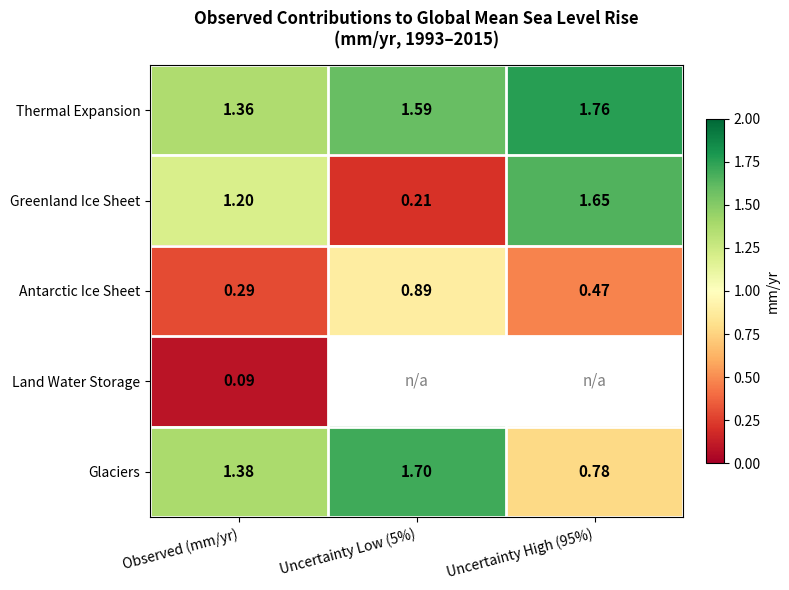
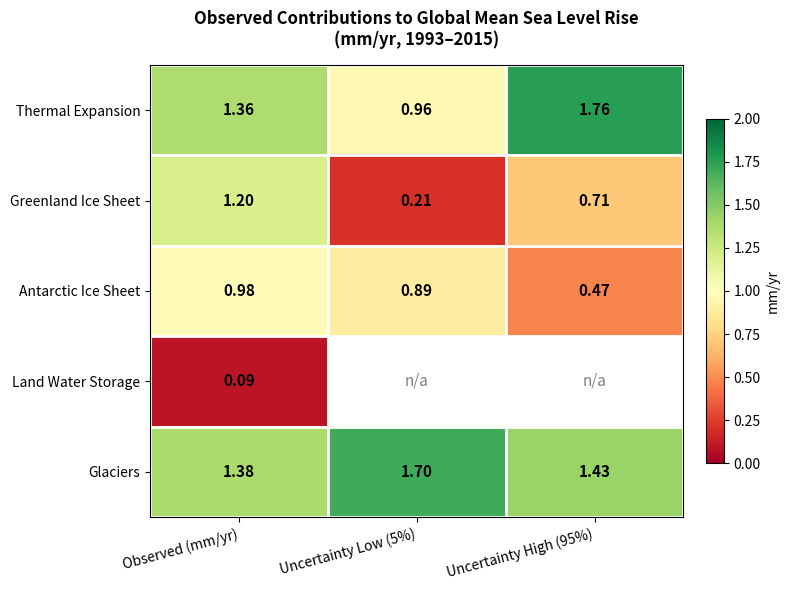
Thermal Expansion, Uncertainty Low (5%): 1.59 -> 0.96
Greenland Ice Sheet, Uncertainty High (95%): 1.65 -> 0.71
Antarctic Ice Sheet, Observed (mm/yr): 0.29 -> 0.98
Glaciers, Uncertainty High (95%): 0.78 -> 1.43
